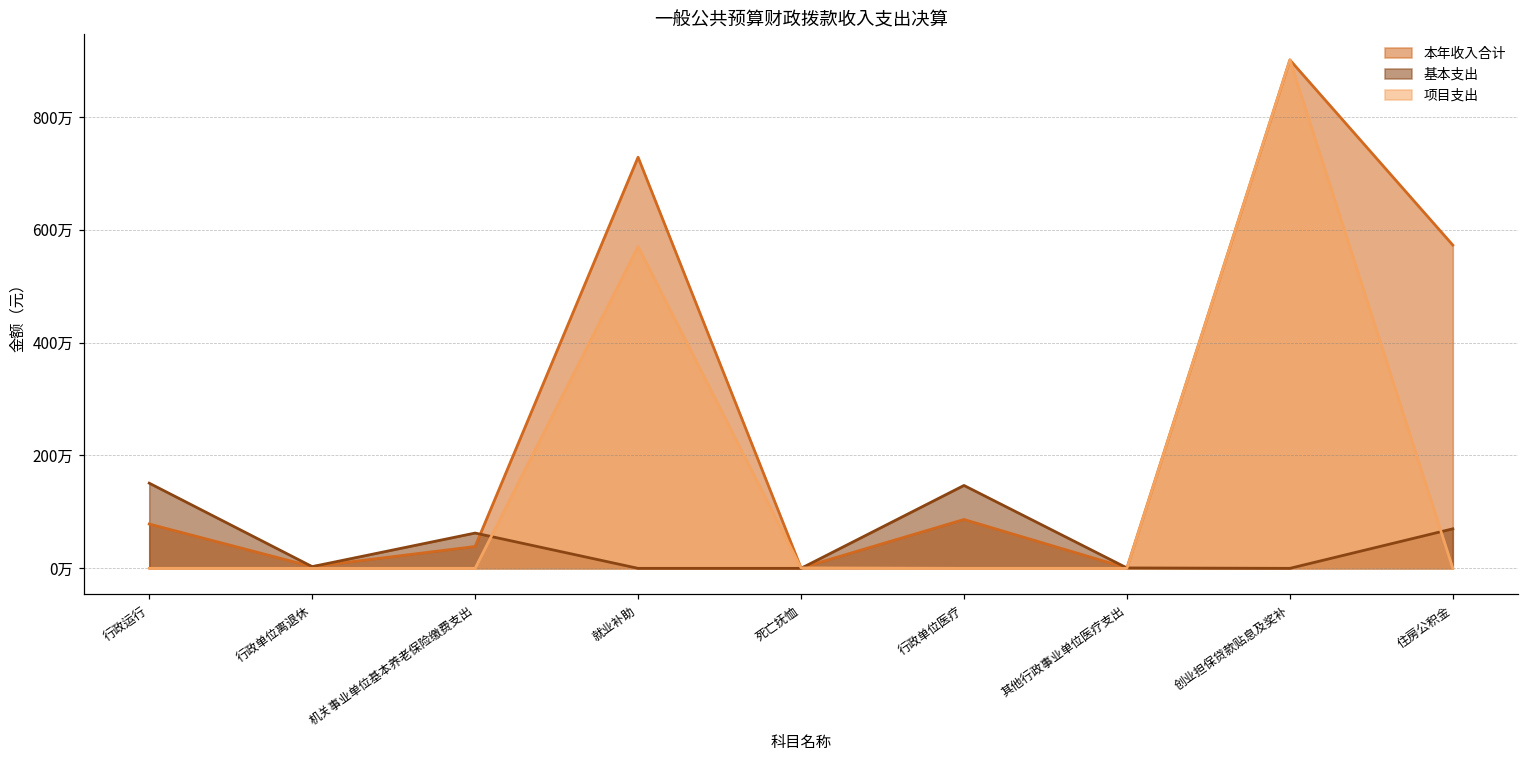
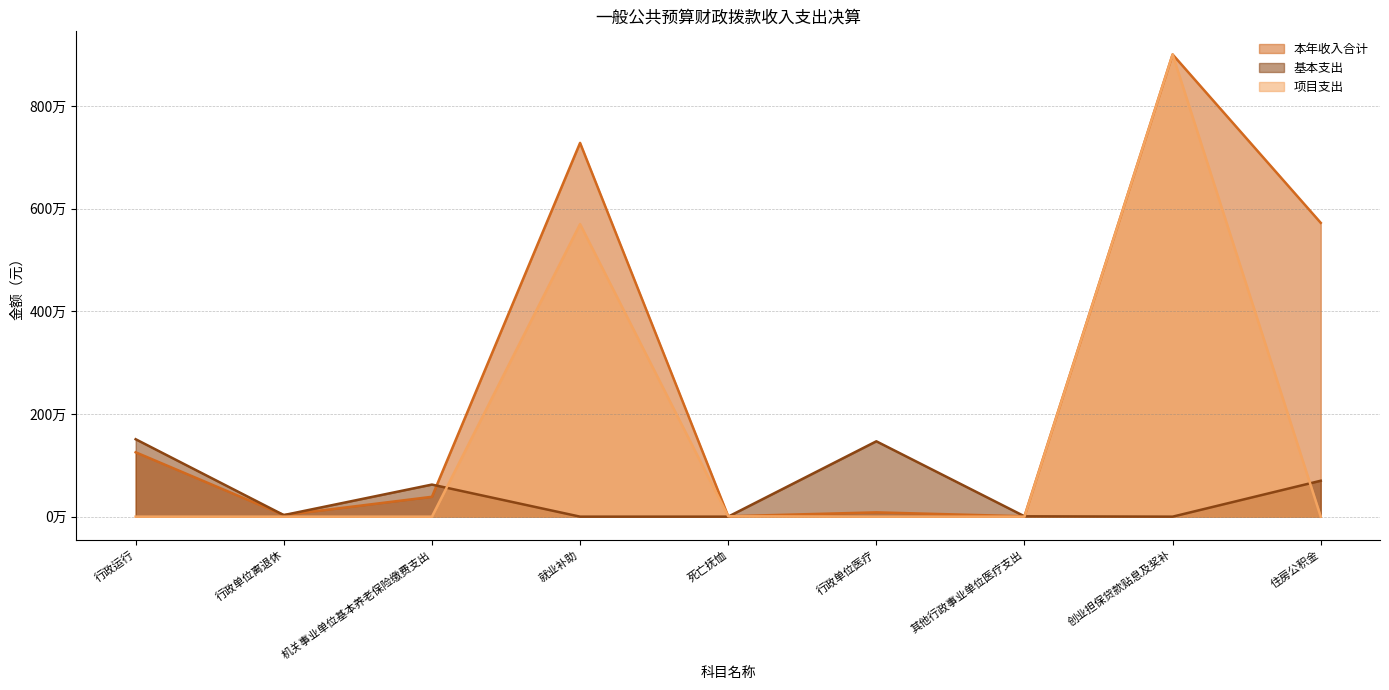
本年收入合计, 行政运行: 80万 -> 130万
本年收入合计, 行政单位医疗: 90万 -> 10万
